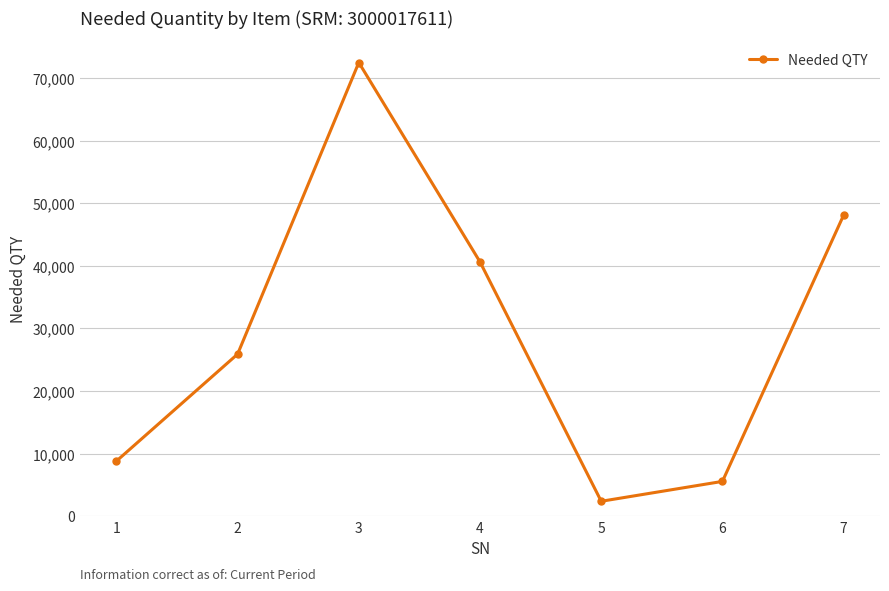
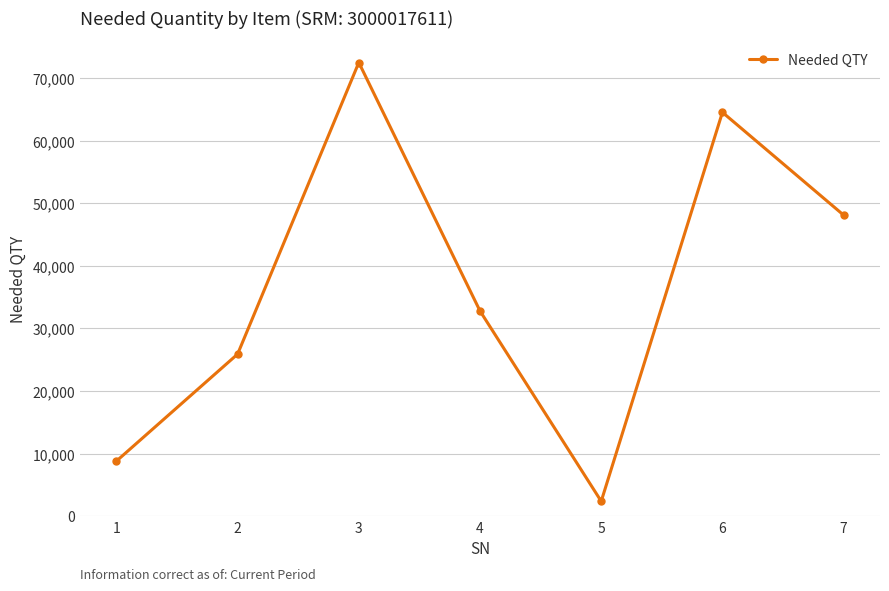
4: 41,000 -> 33,000
6: 6,000 -> 65,000
